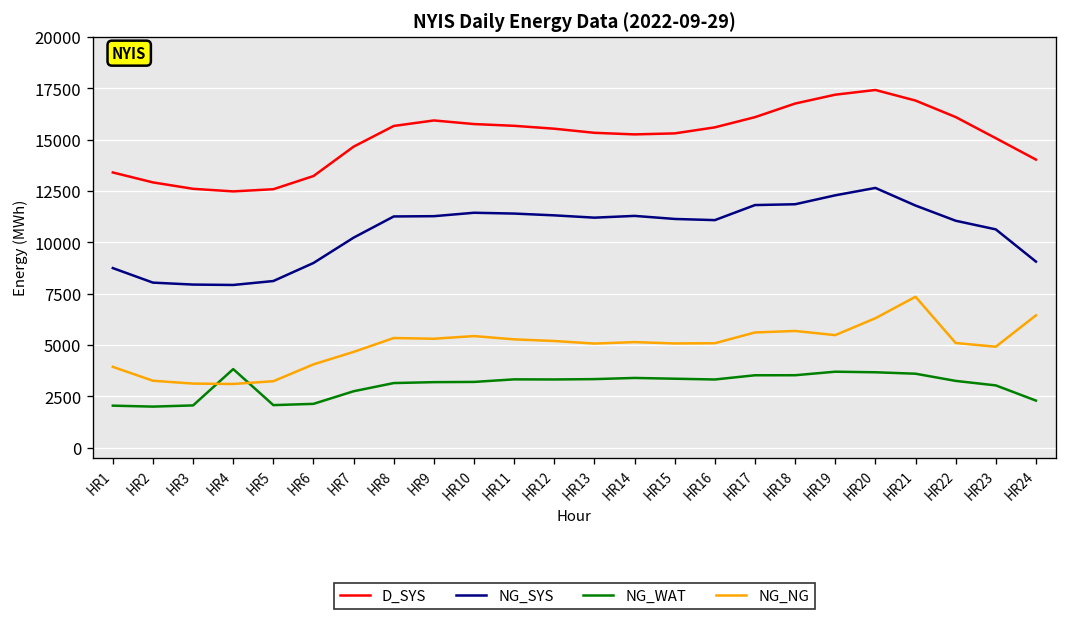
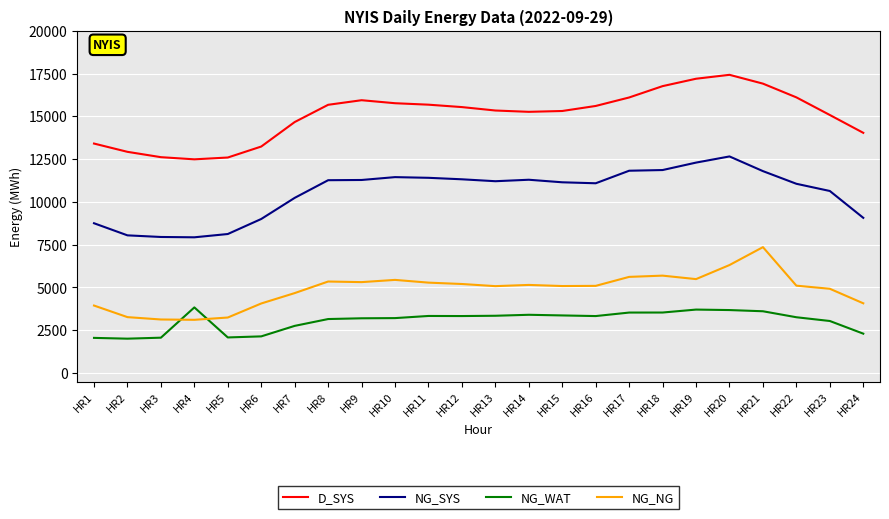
NG_NG, HR24: 6400 -> 4100
